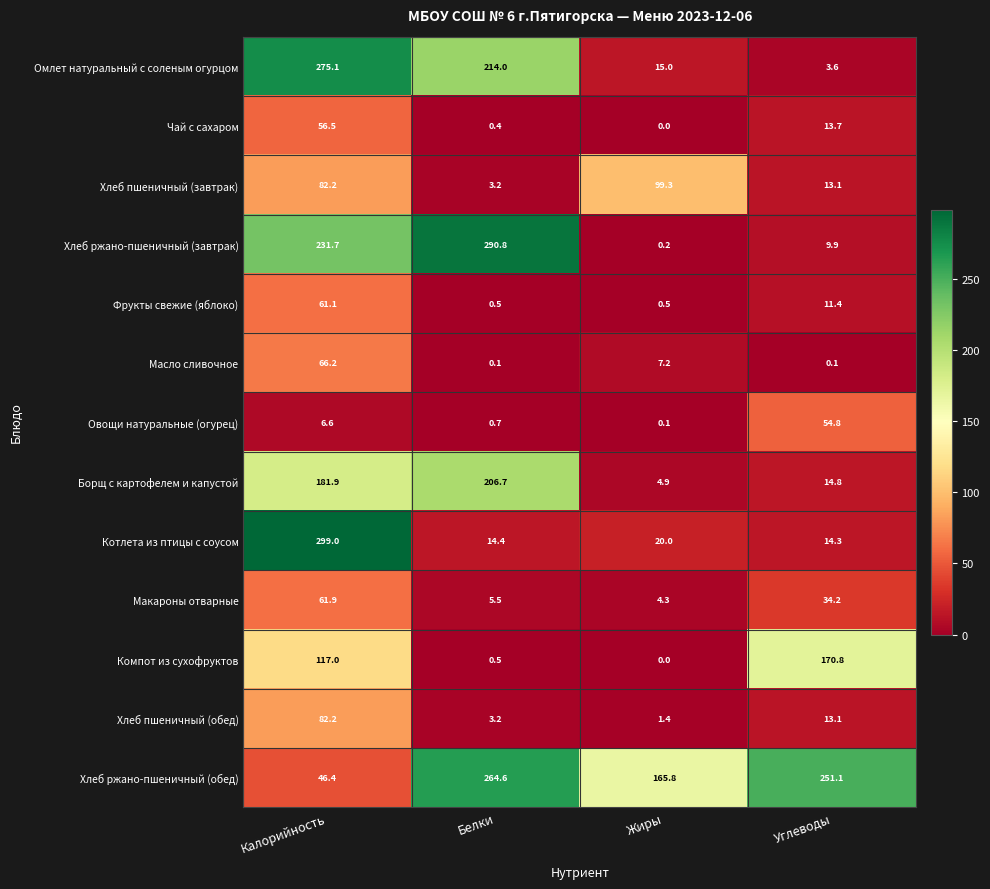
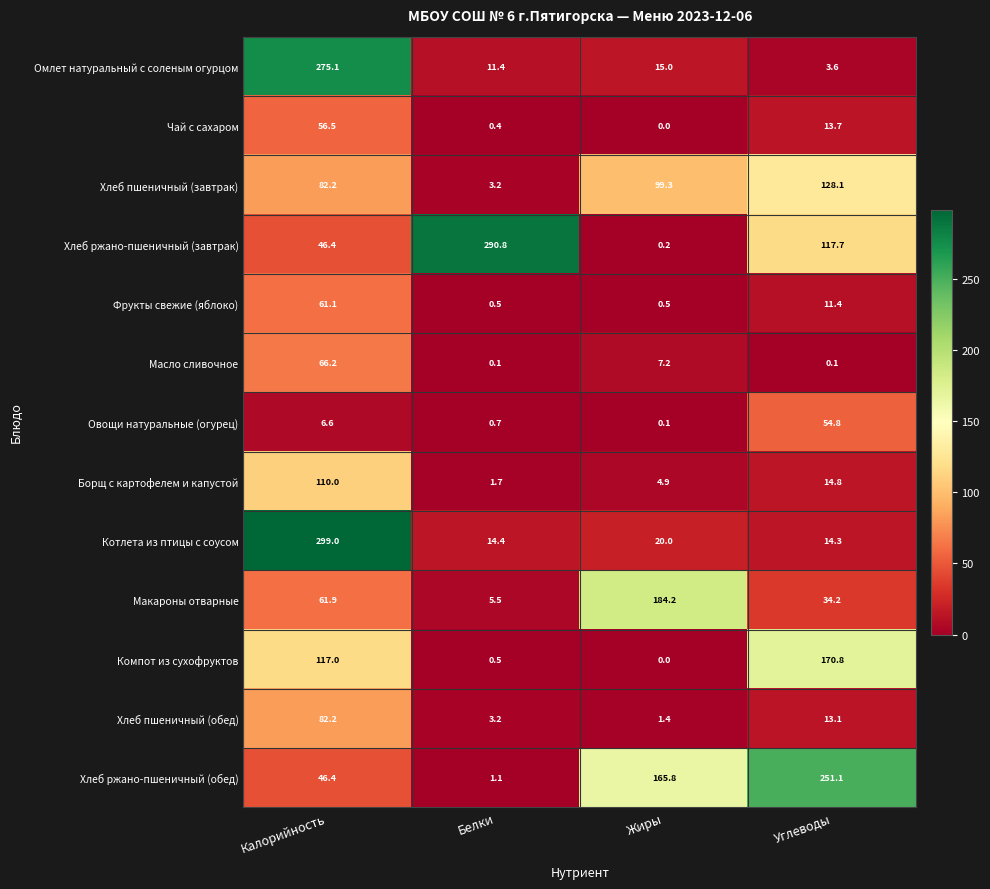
Омлет натуральный с соленым огурцом, Белки: 214.0 -> 11.4
Хлеб пшеничный (завтрак), Углеводы: 13.1 -> 128.1
Хлеб ржано-пшеничный (завтрак), Калорийность: 231.7 -> 46.4
Хлеб ржано-пшеничный (завтрак), Углеводы: 9.9 -> 117.7
Борщ с картофелем и капустой, Калорийность: 181.9 -> 110.0
Борщ с картофелем и капустой, Белки: 206.7 -> 1.7
Макароны отварные, Жиры: 4.3 -> 184.2
Хлеб ржано-пшеничный (обед), Белки: 264.6 -> 1.1
